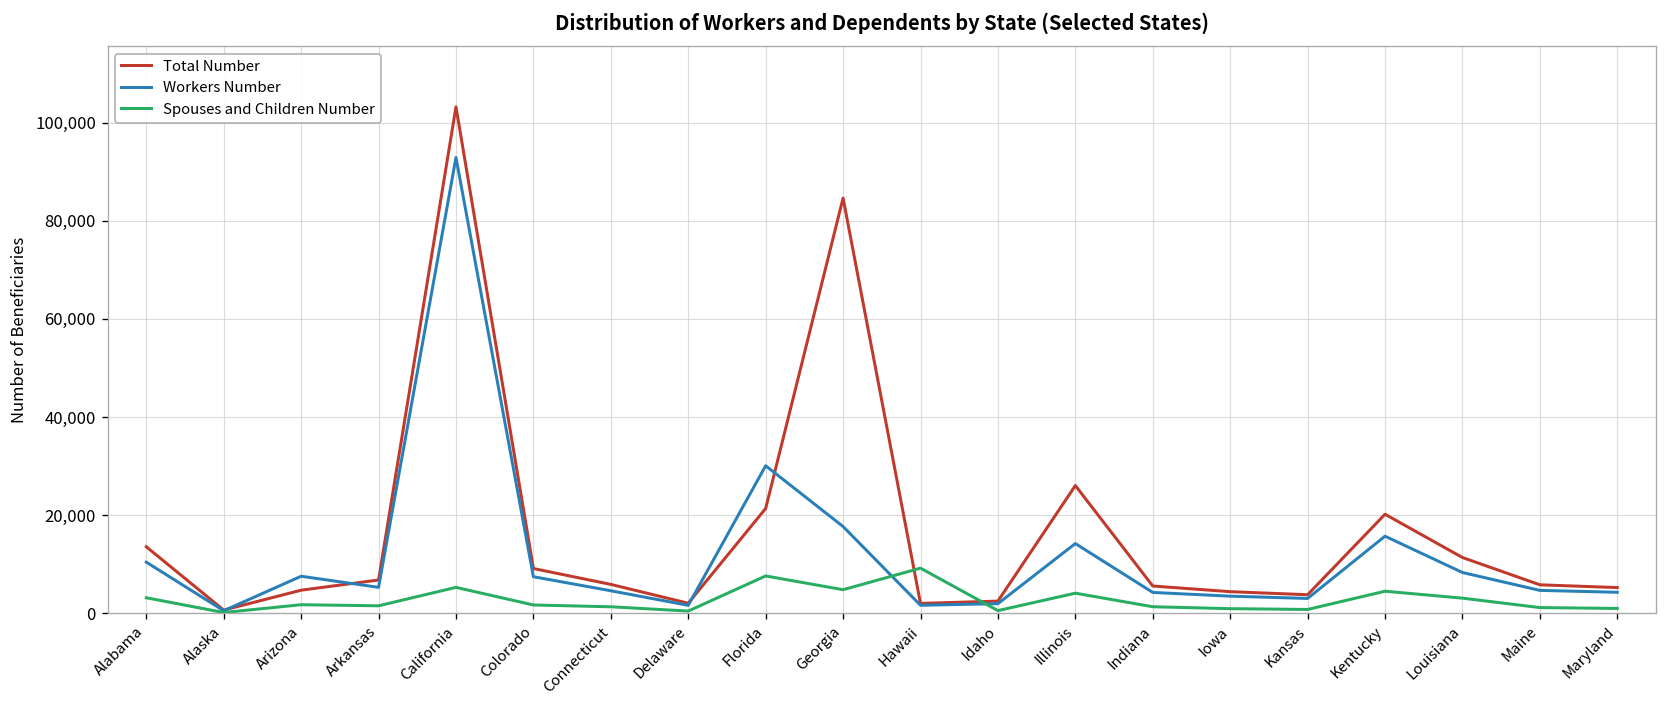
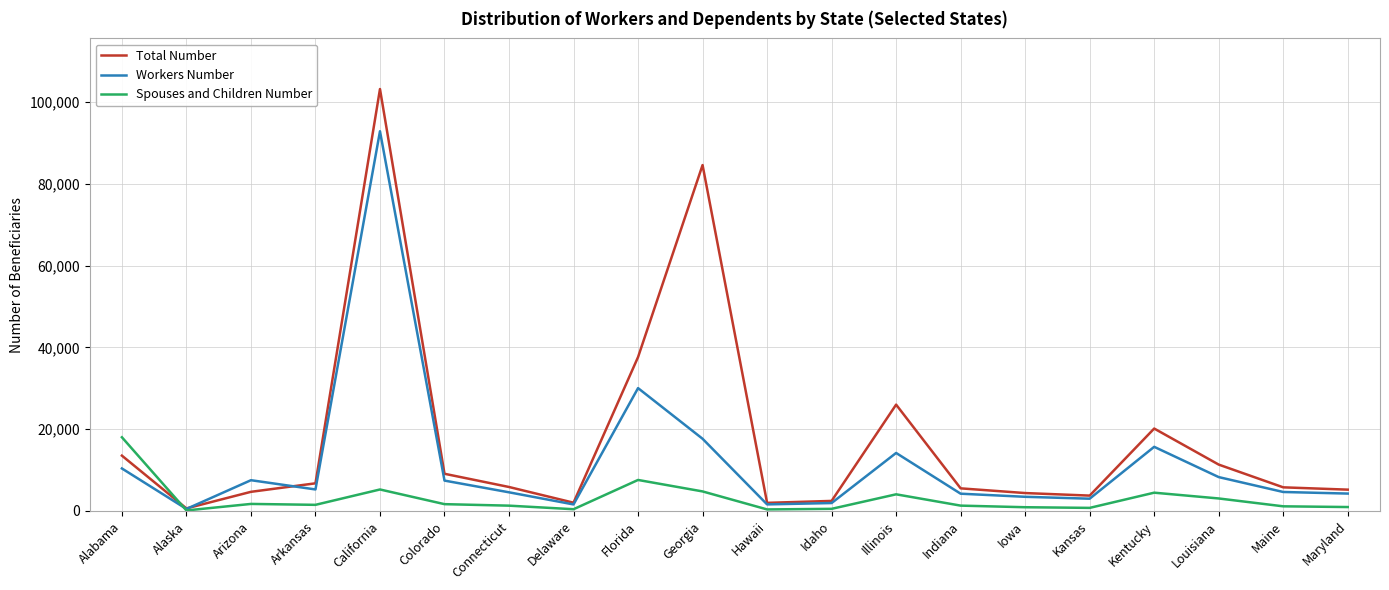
Spouses and Children Number, Alabama: 3,000 -> 18,000
Total Number, Florida: 21,000 -> 38,000
Spouses and Children Number, Hawaii: 9,000 -> 0
